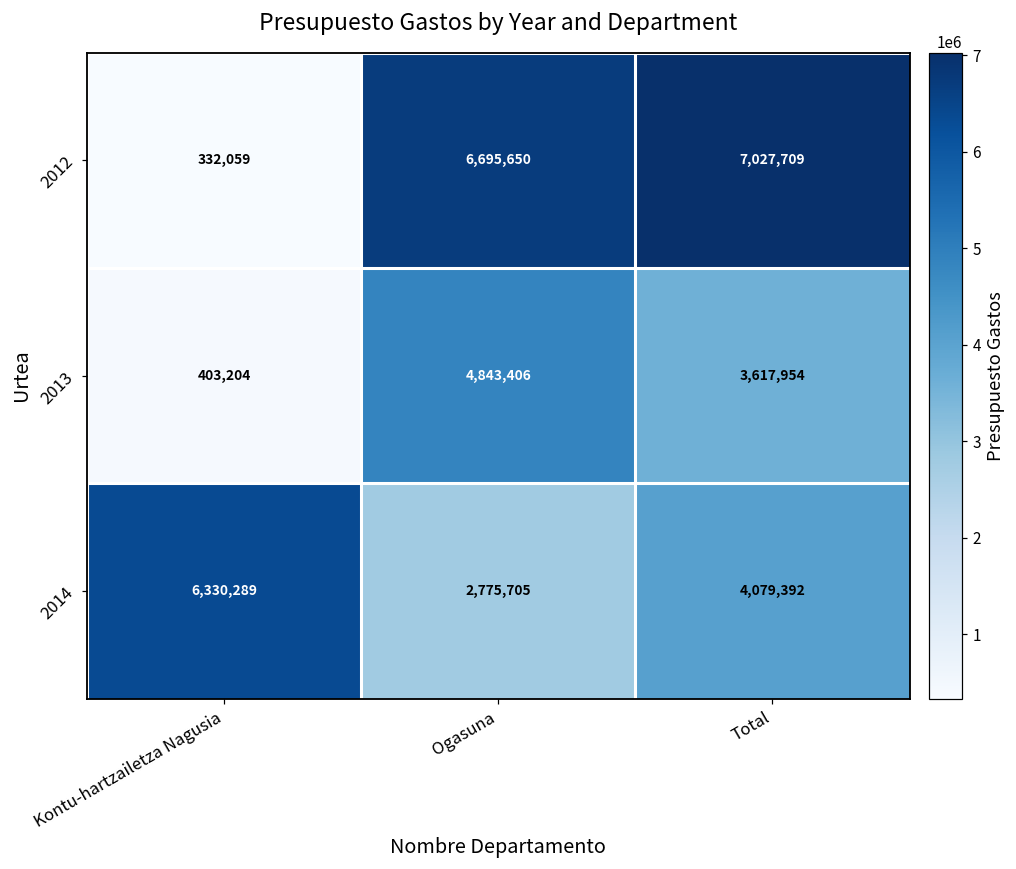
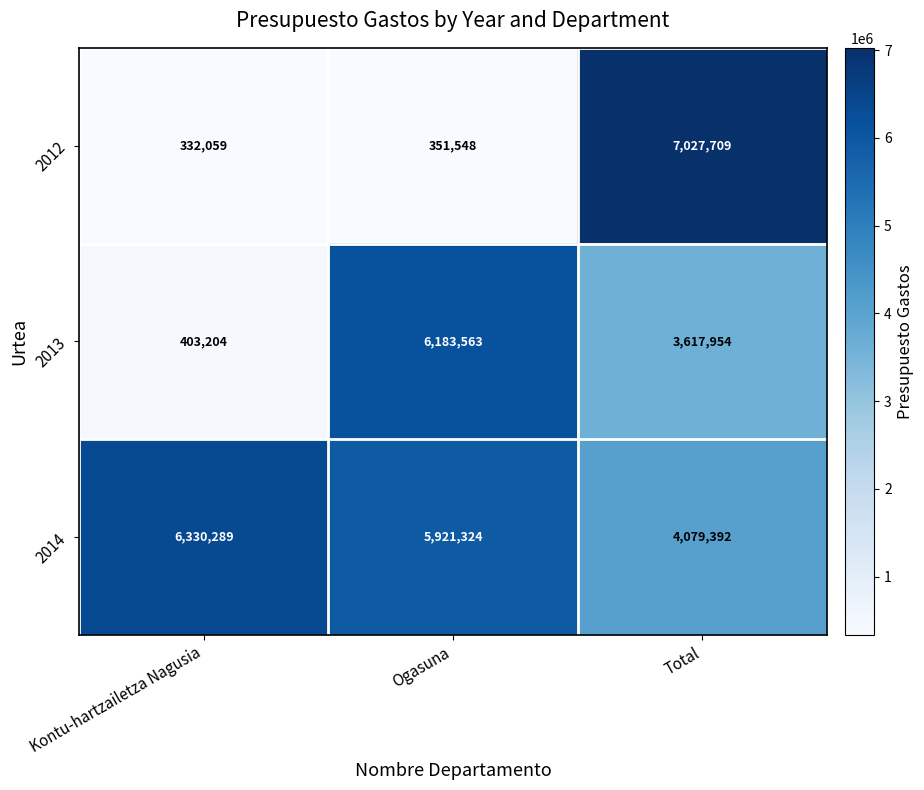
2012, Ogasuna: 6,695,650 -> 351,548
2013, Ogasuna: 4,843,406 -> 6,183,563
2014, Ogasuna: 2,775,705 -> 5,921,324
